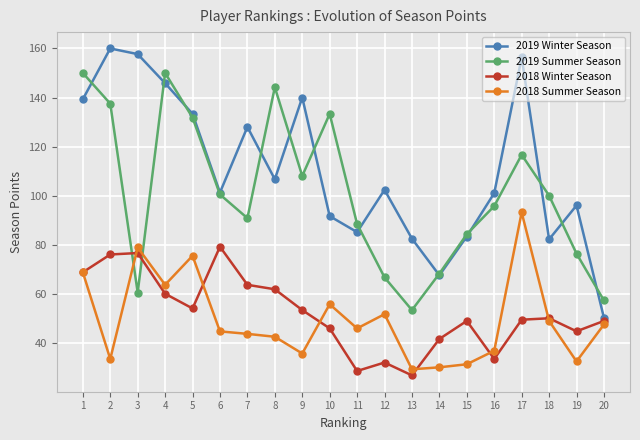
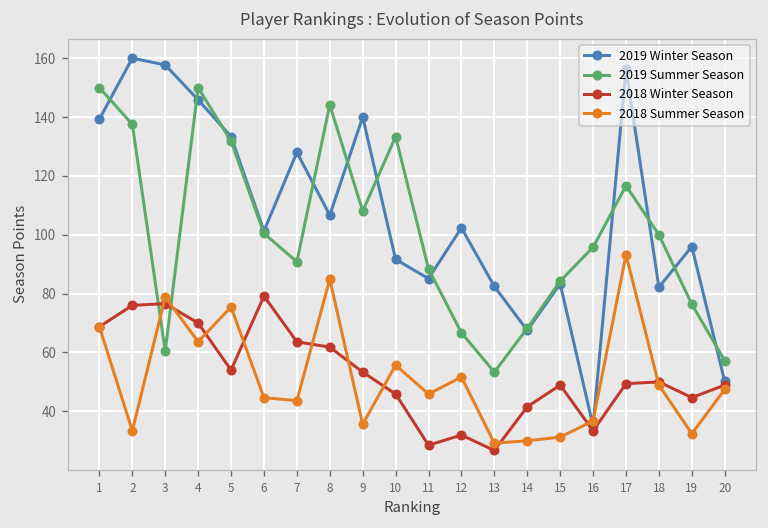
2018 Winter Season, 4: 60 -> 70
2018 Summer Season, 8: 42 -> 85
2019 Winter Season, 16: 101 -> 35
